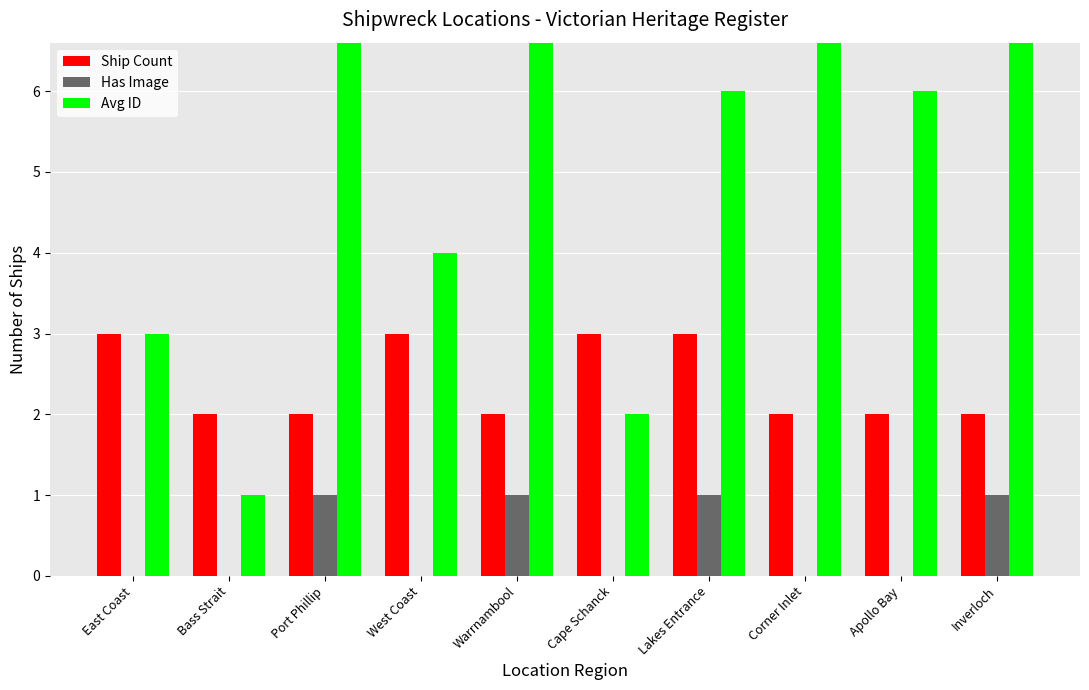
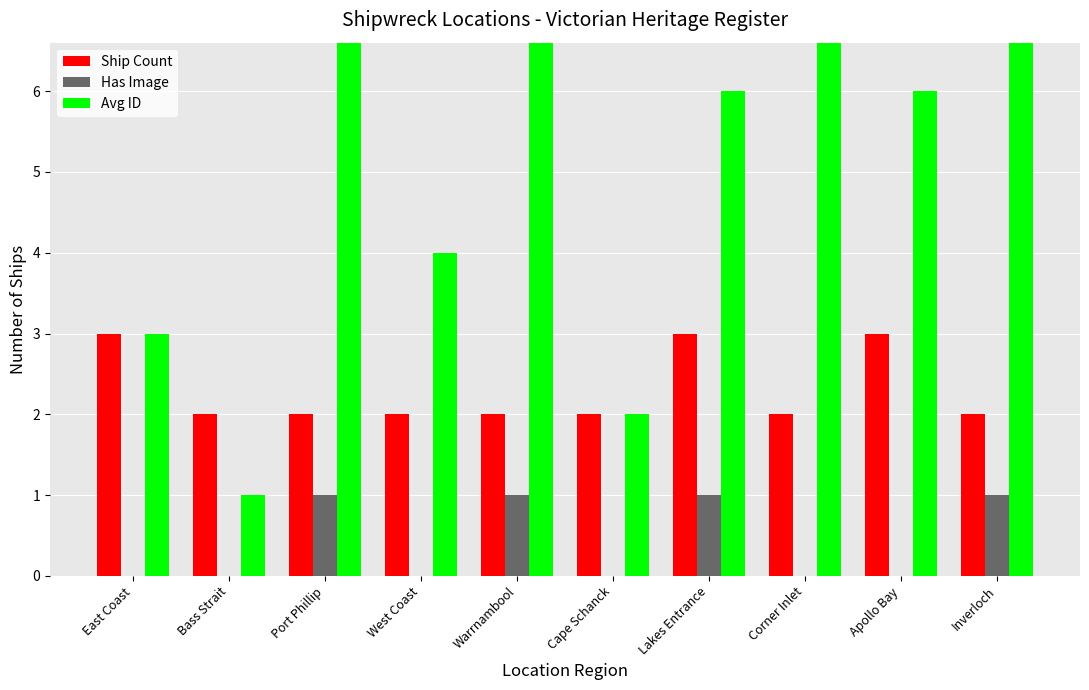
Ship Count, West Coast: 3 -> 2
Ship Count, Cape Schanck: 3 -> 2
Ship Count, Apollo Bay: 2 -> 3
